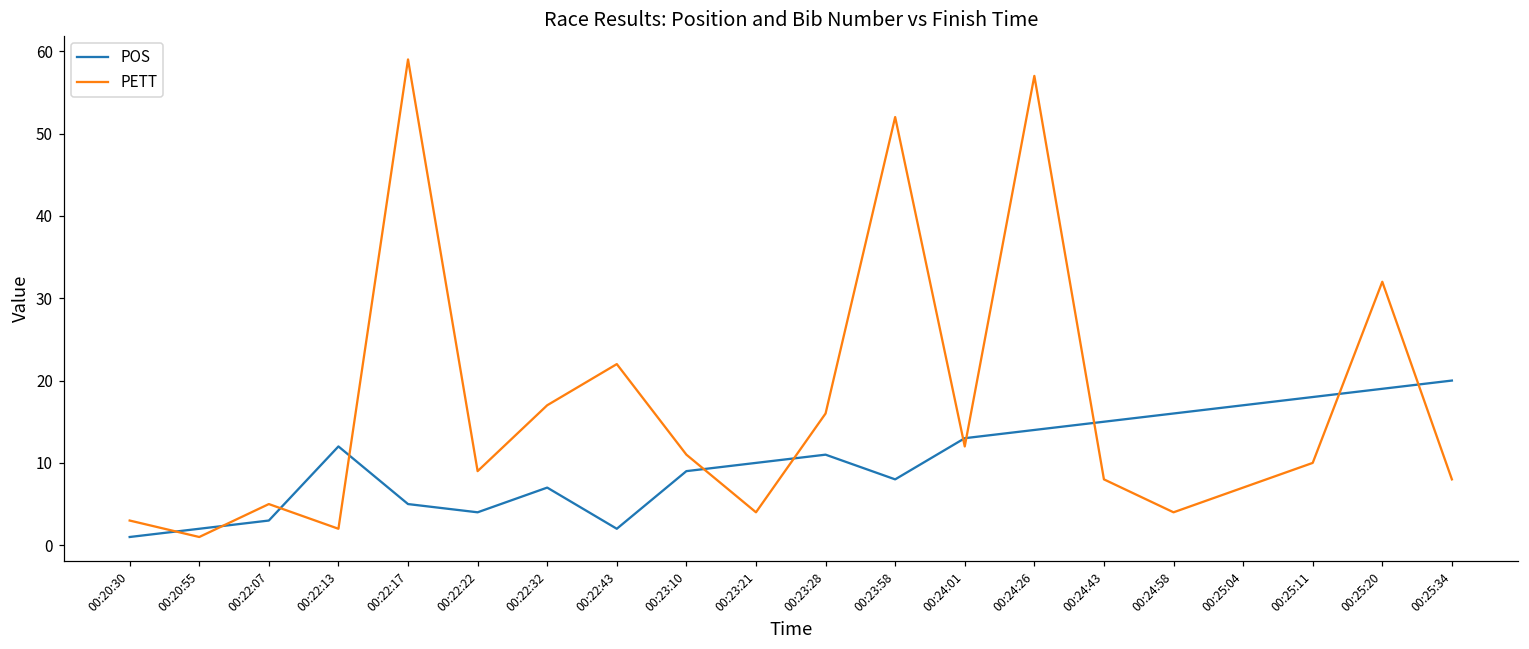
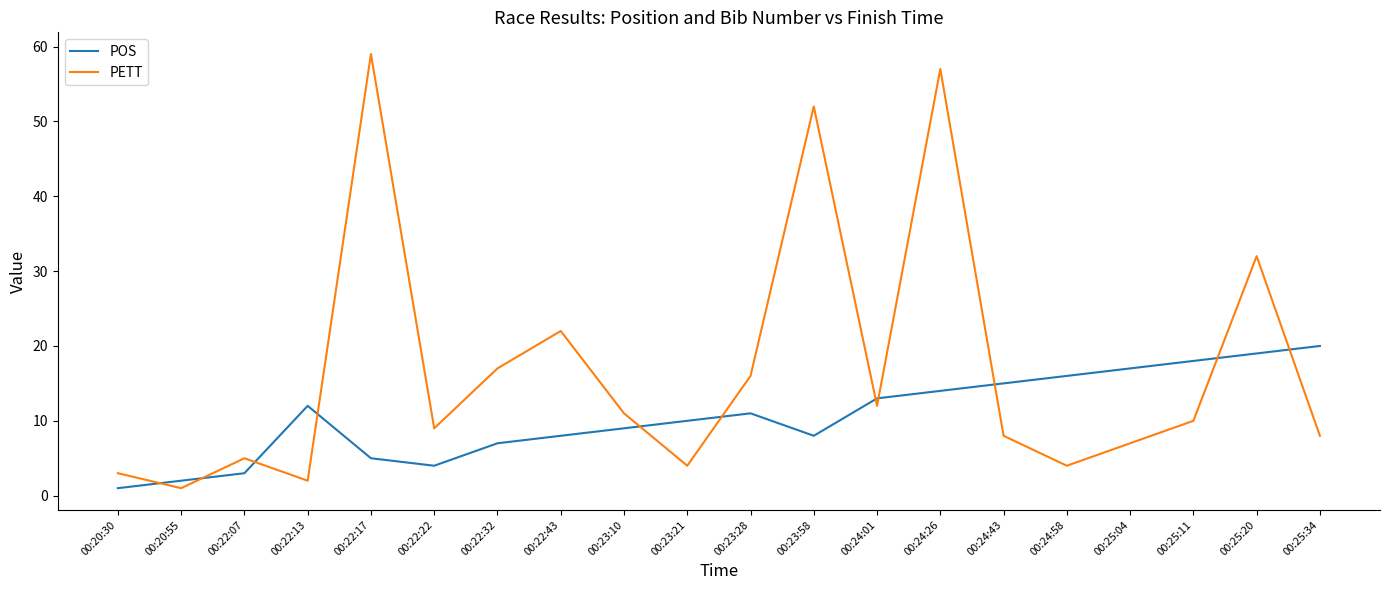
POS, 00:22:43: 2 -> 8
